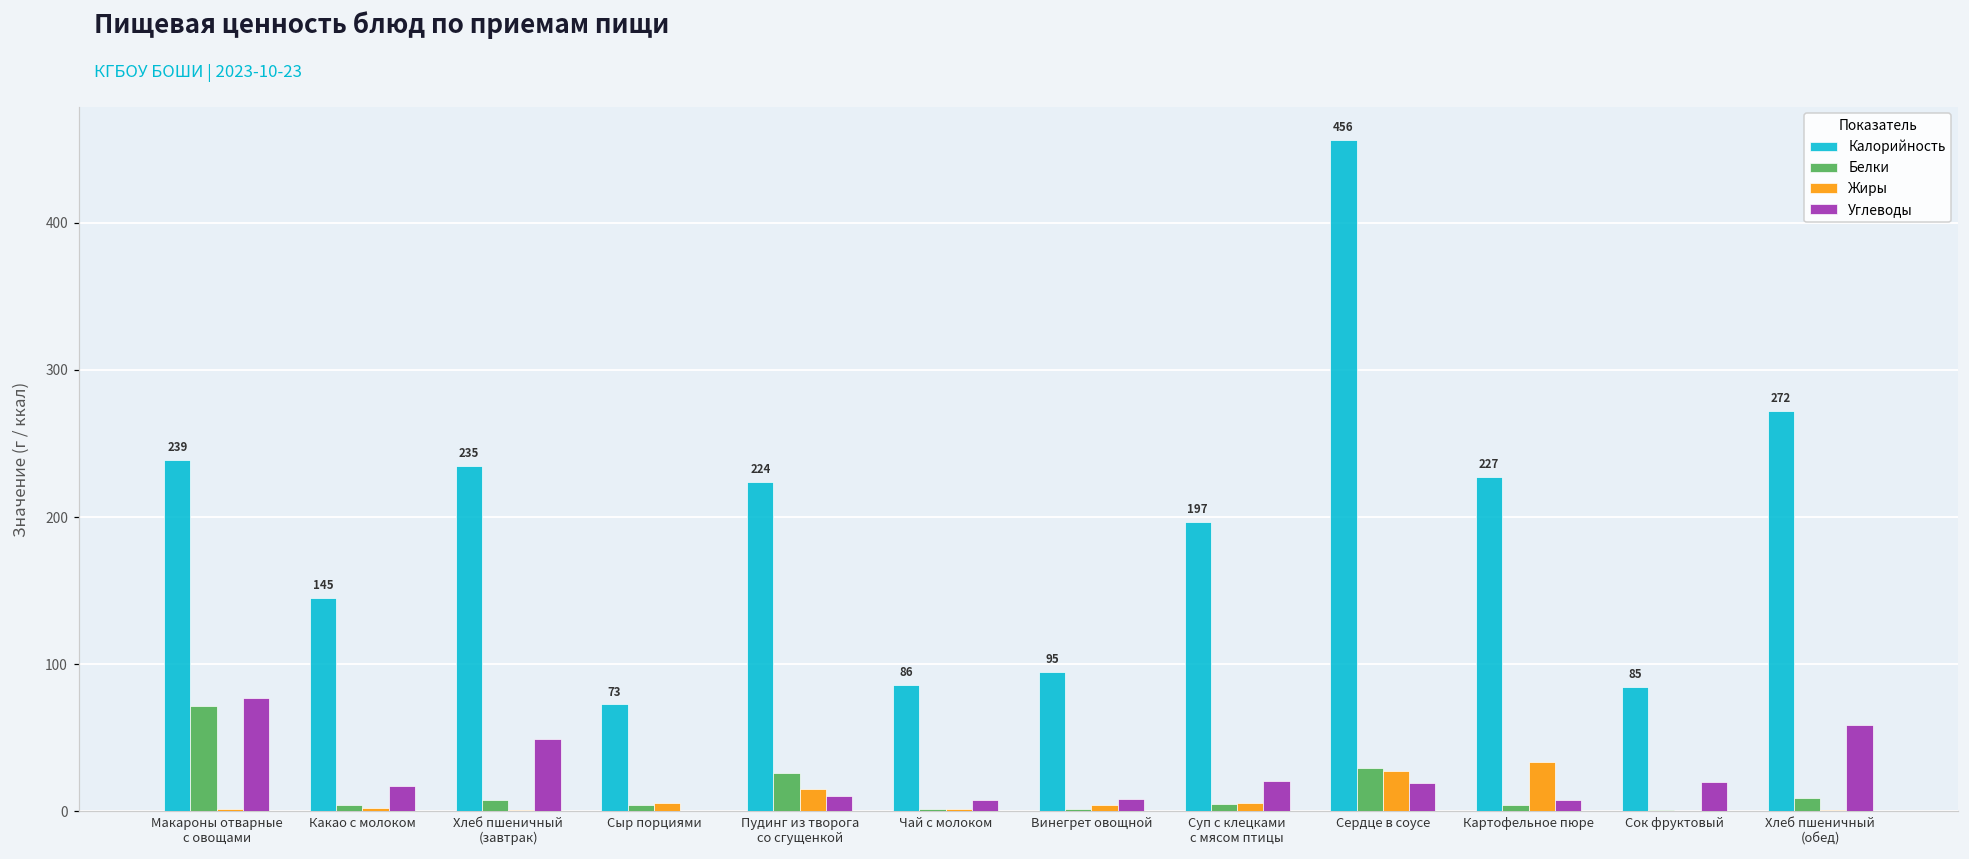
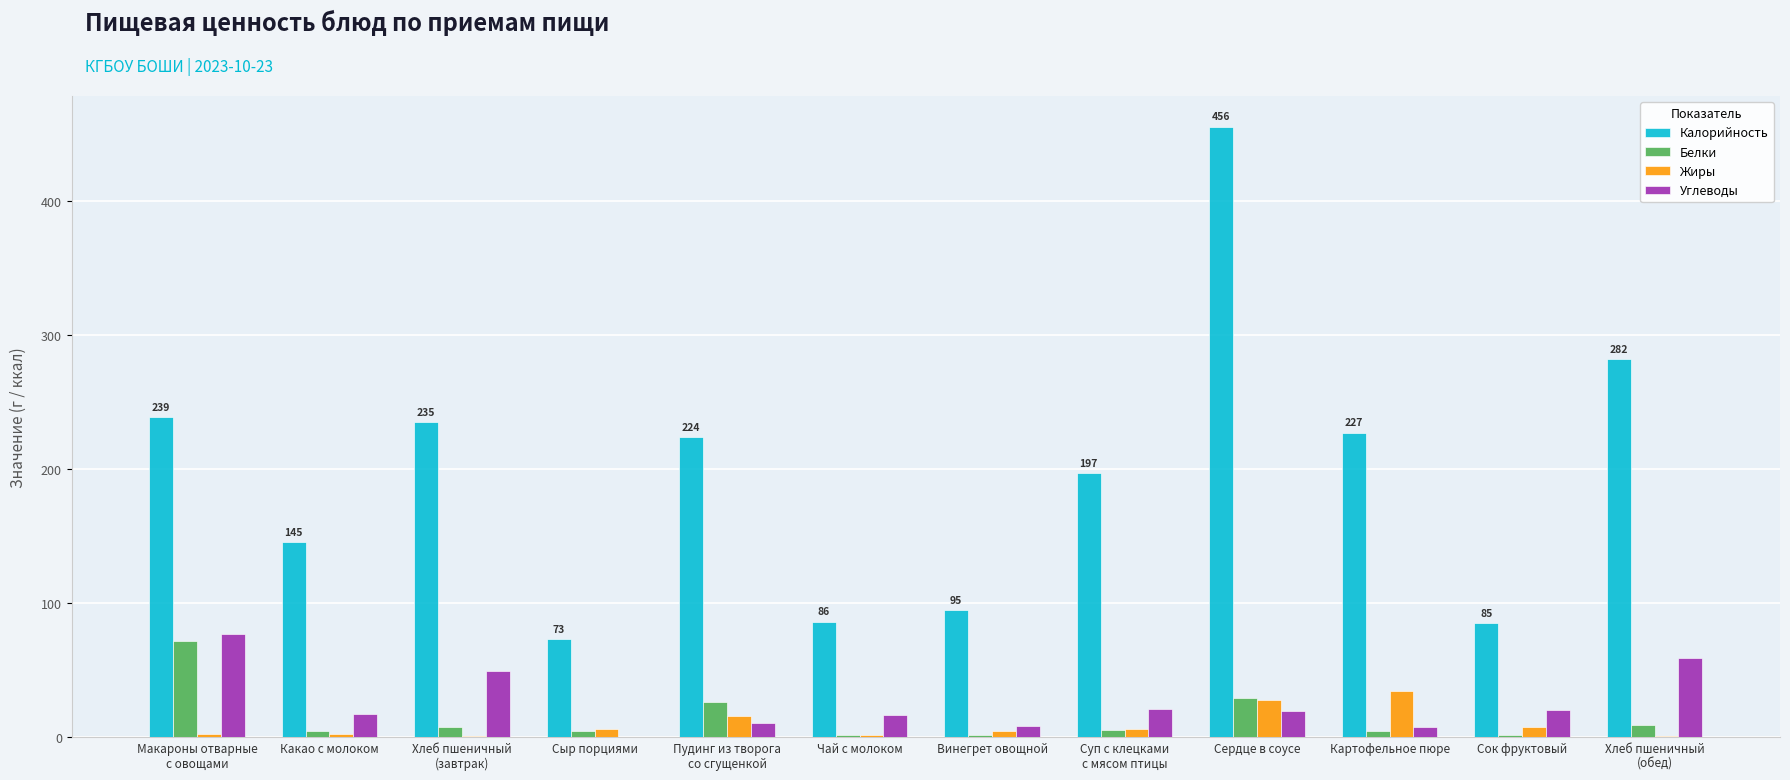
Углеводы, Чай с молоком: 8 -> 16
Жиры, Сок фруктовый: 0 -> 7
Калорийность, Хлеб пшеничный (обед): 272 -> 282
